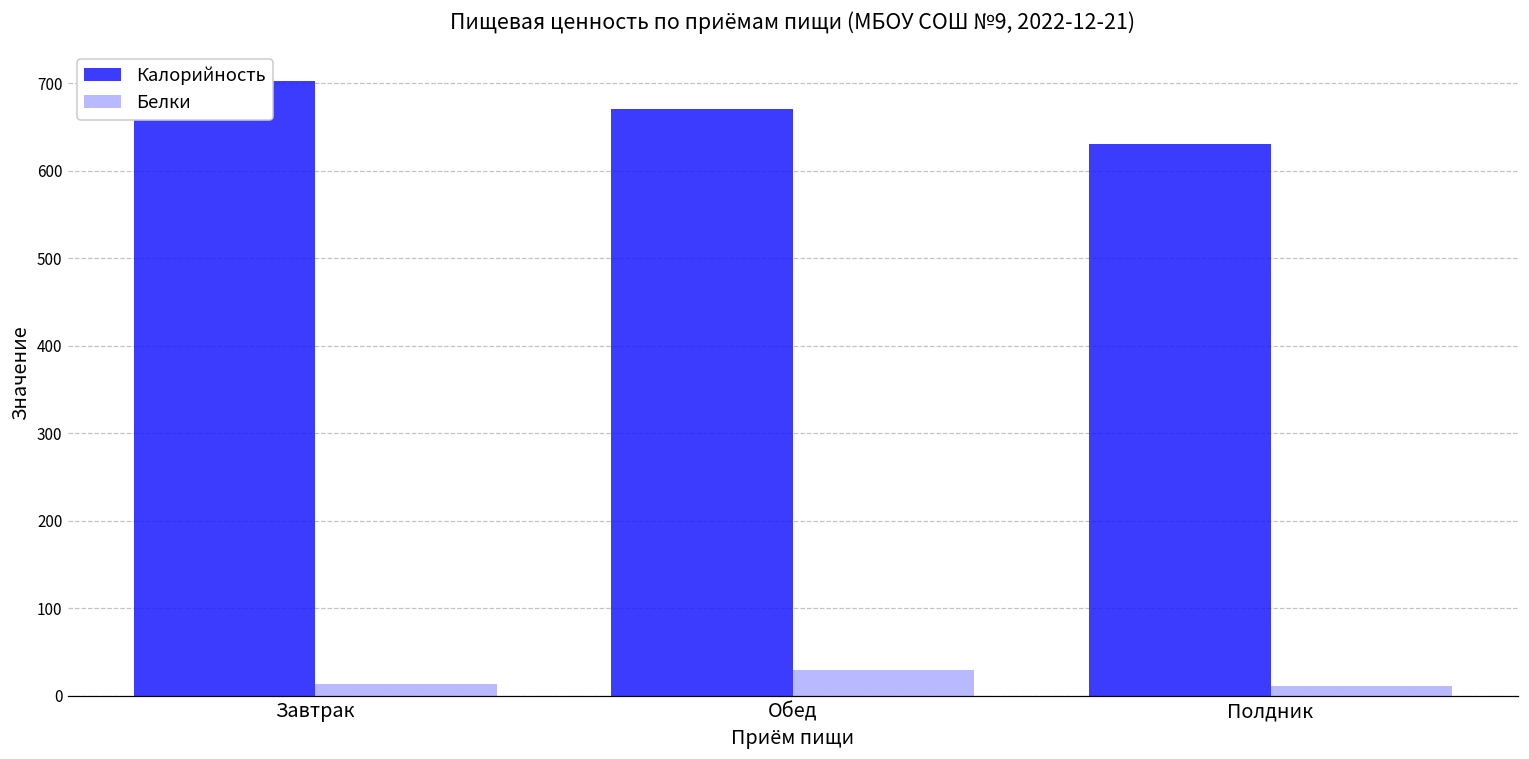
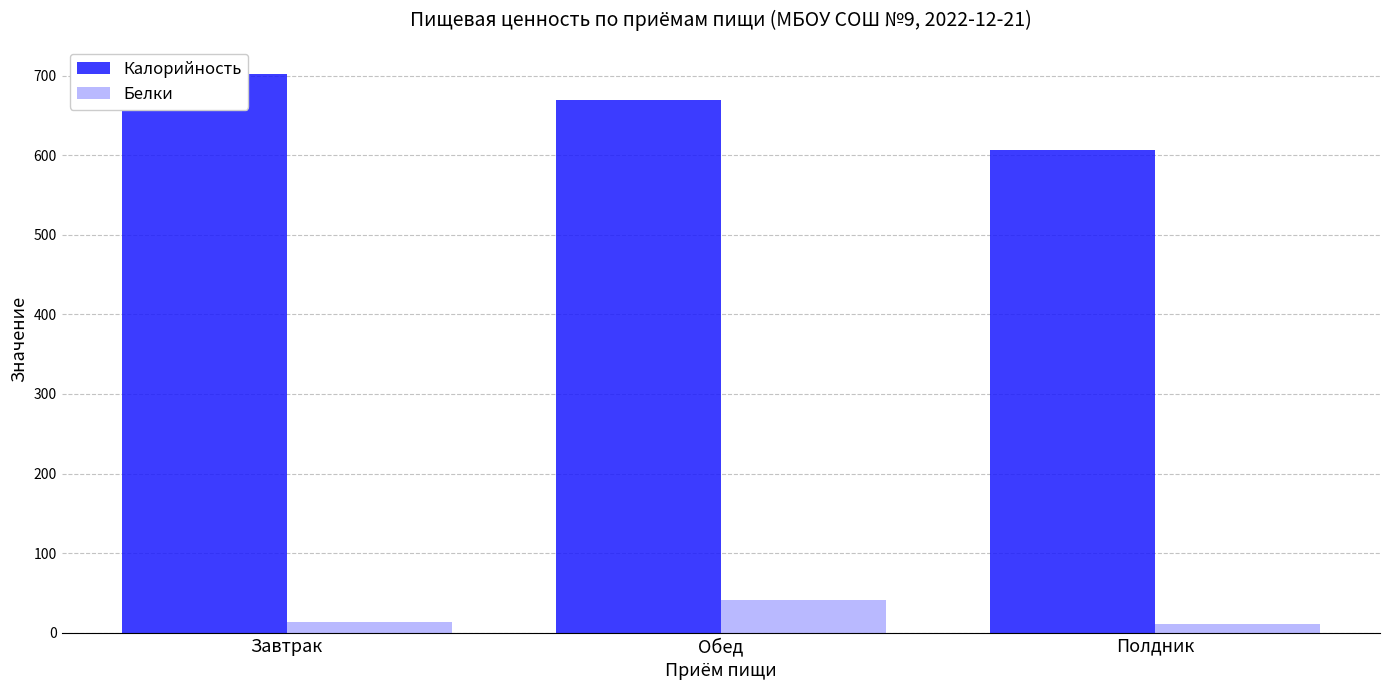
Белки, Обед: 30 -> 40
Калорийность, Полдник: 630 -> 610
